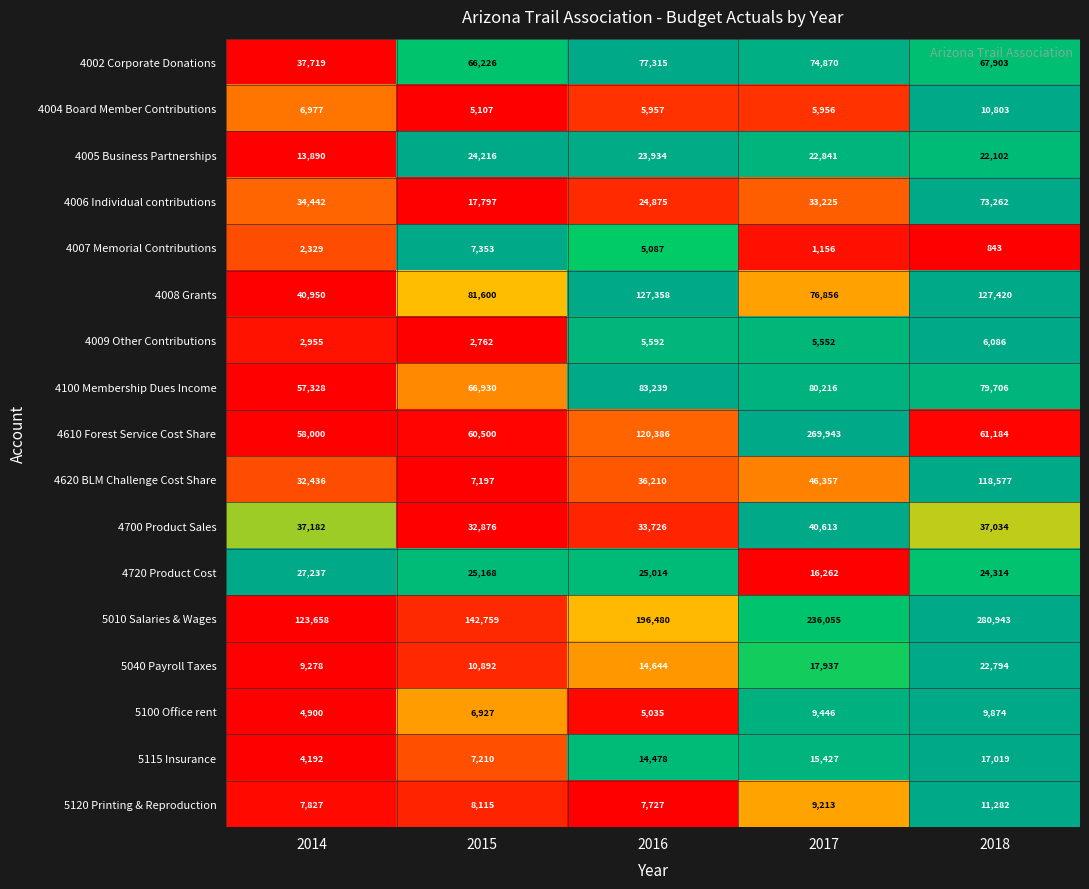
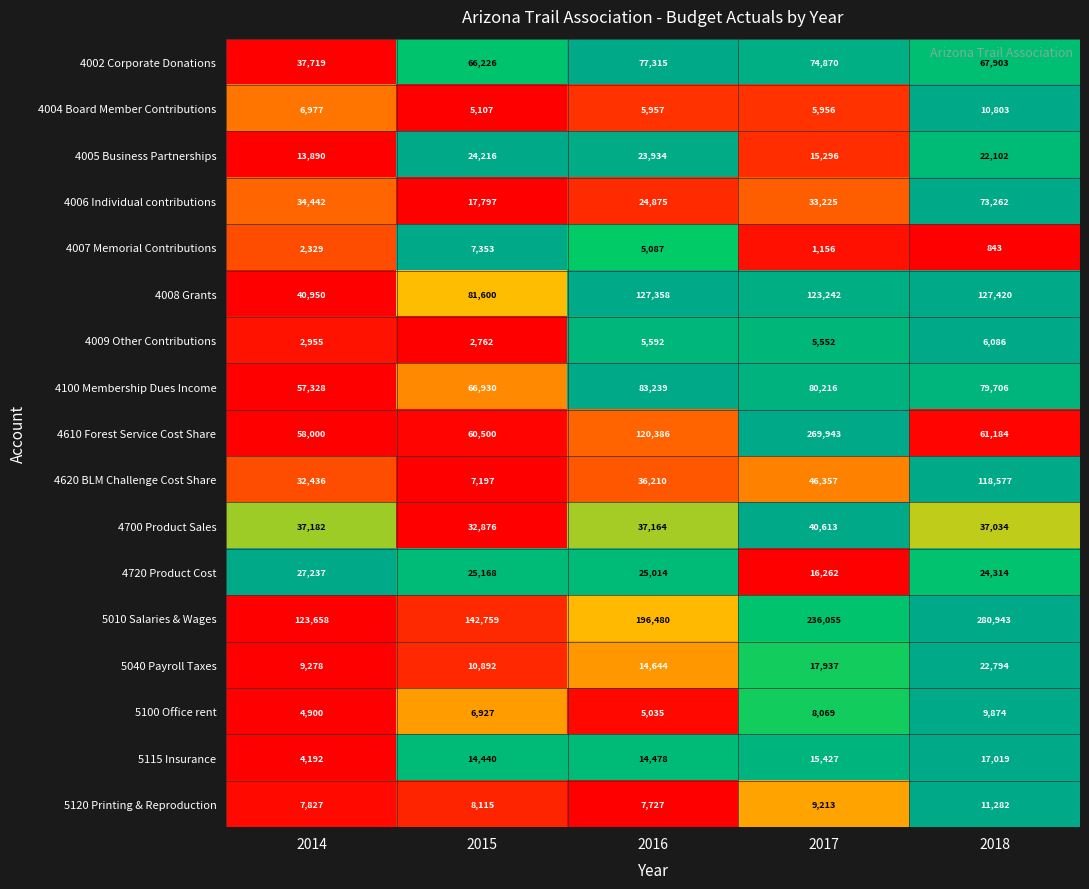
4005 Business Partnerships, 2017: 22,841 -> 15,296
4008 Grants, 2017: 76,856 -> 123,242
4700 Product Sales, 2016: 33,726 -> 37,164
5100 Office rent, 2017: 9,446 -> 8,069
5115 Insurance, 2015: 7,210 -> 14,440
